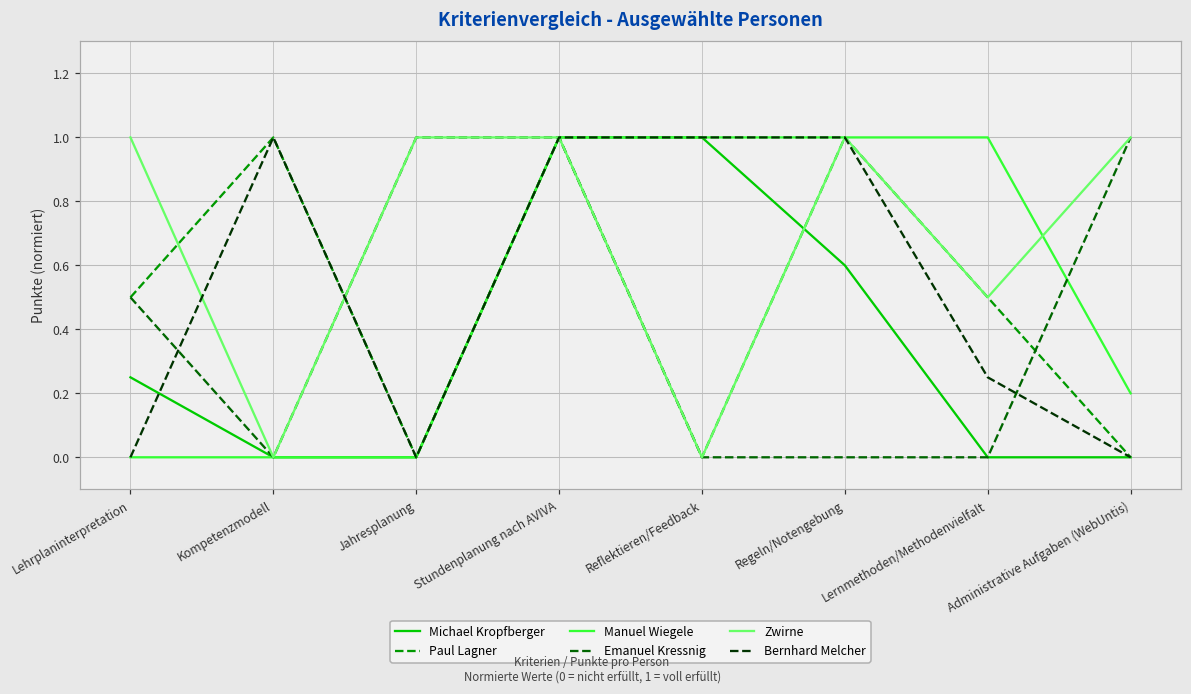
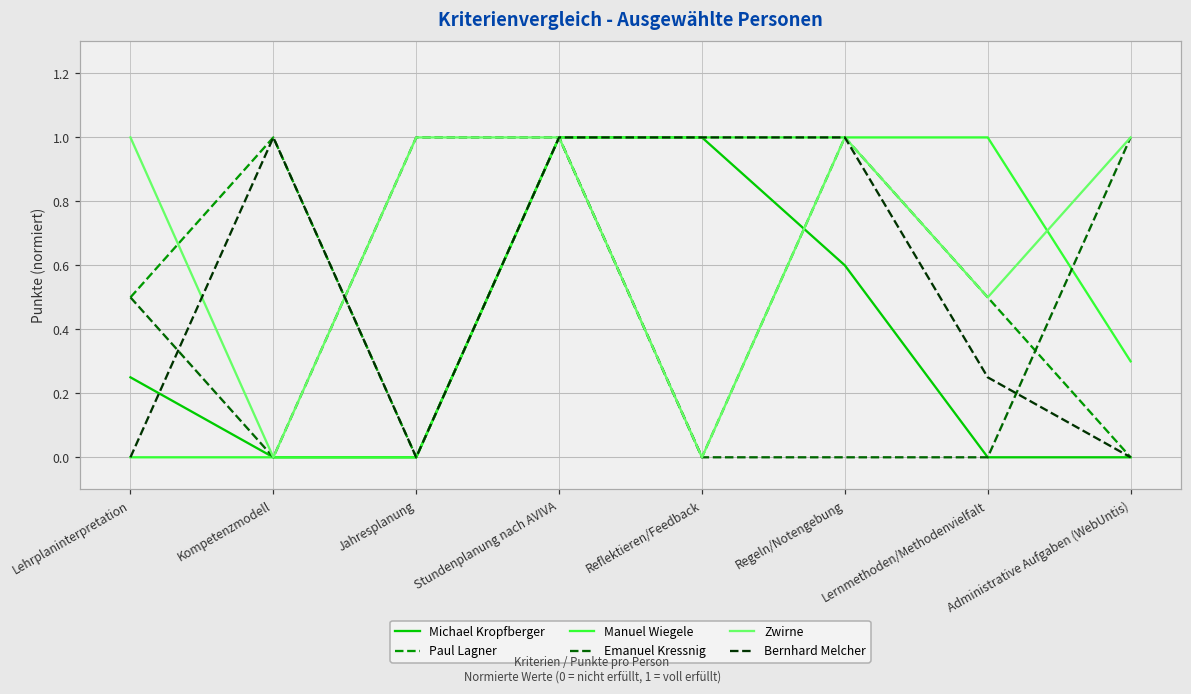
Manuel Wiegele, Administrative Aufgaben (WebUntis): 0.2 -> 0.3
